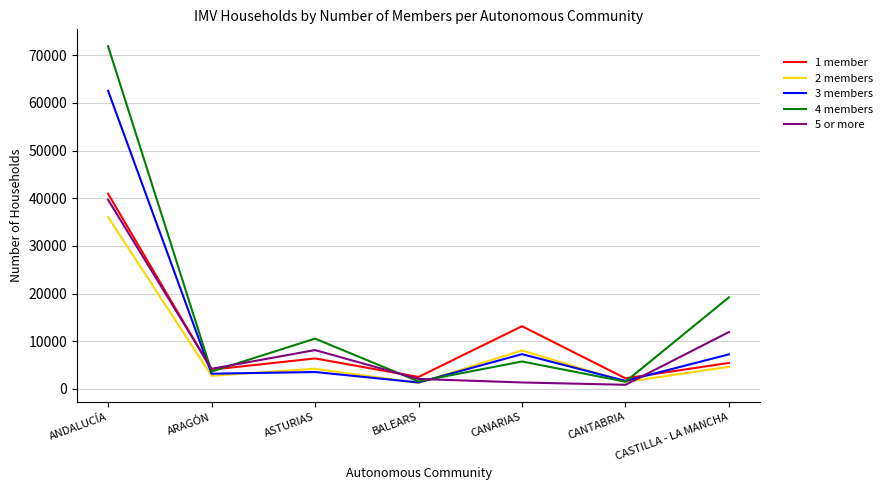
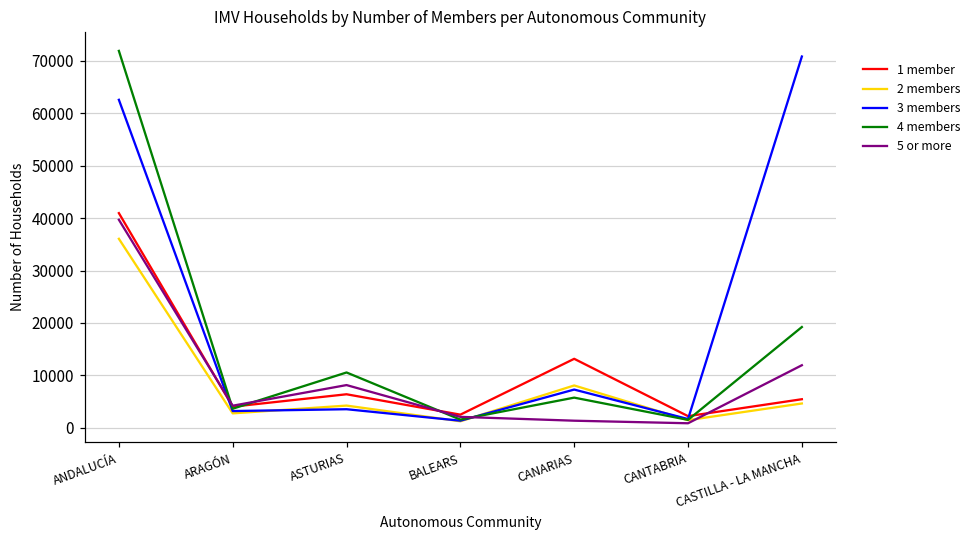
3 members, CASTILLA - LA MANCHA: 7000 -> 71000
